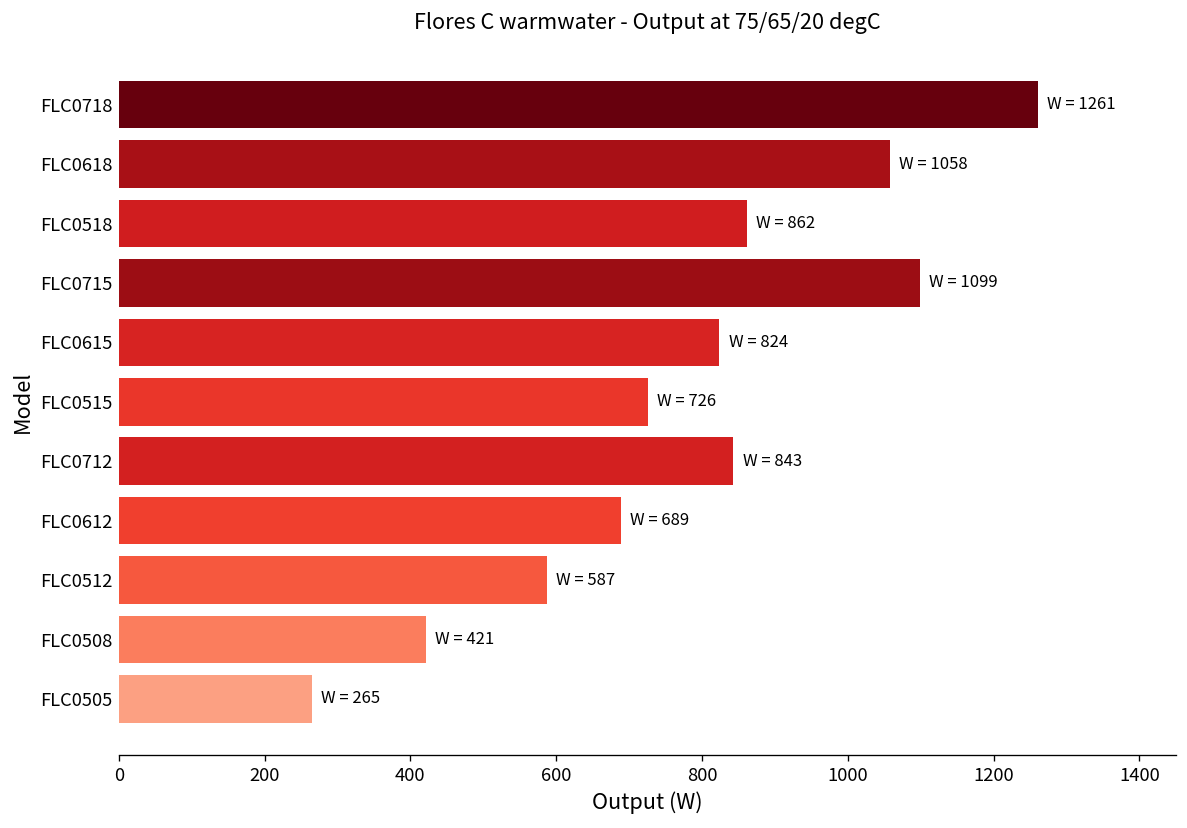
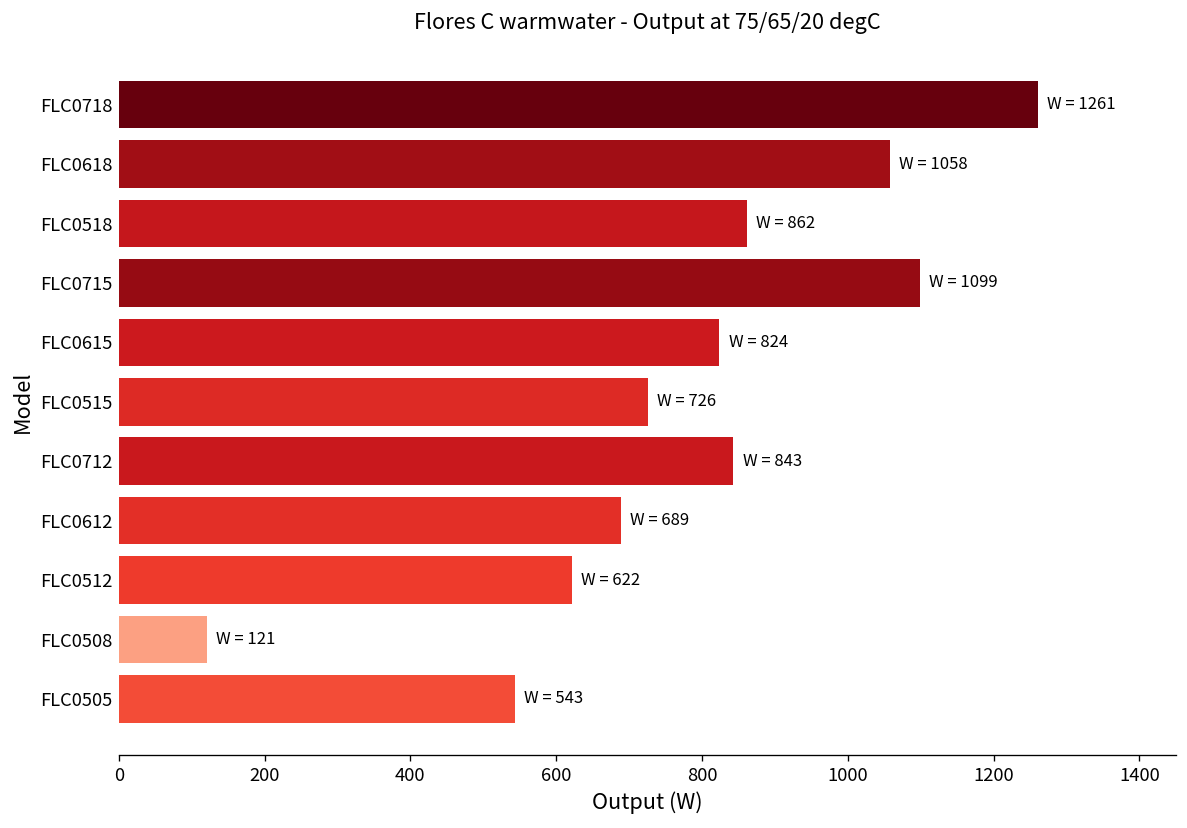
FLC0512: 587 -> 622
FLC0508: 421 -> 121
FLC0505: 265 -> 543
